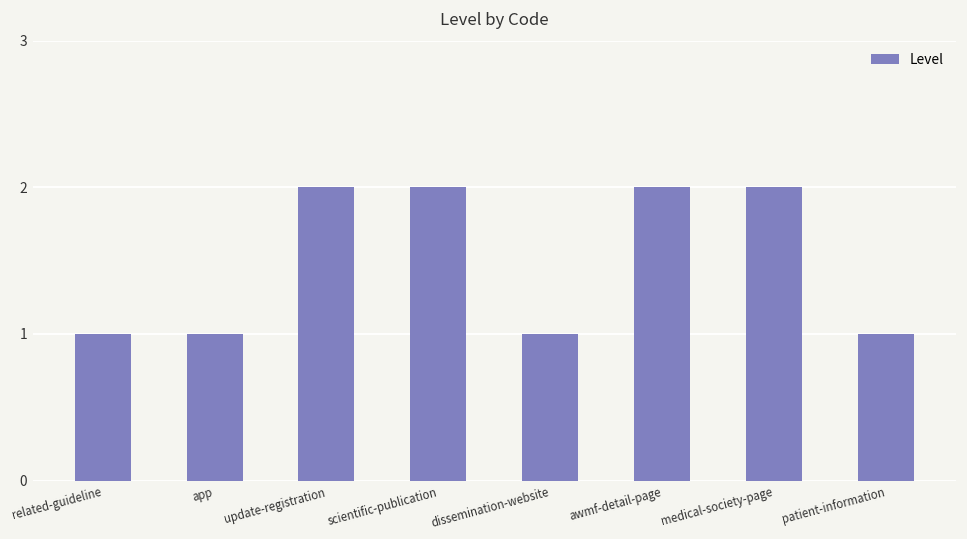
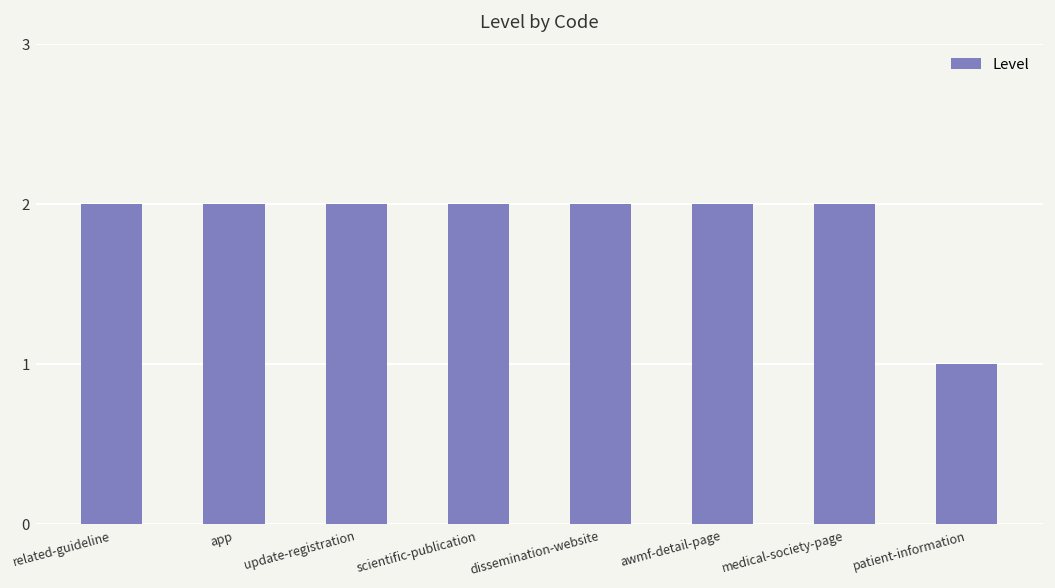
related-guideline: 1 -> 2
app: 1 -> 2
dissemination-website: 1 -> 2
